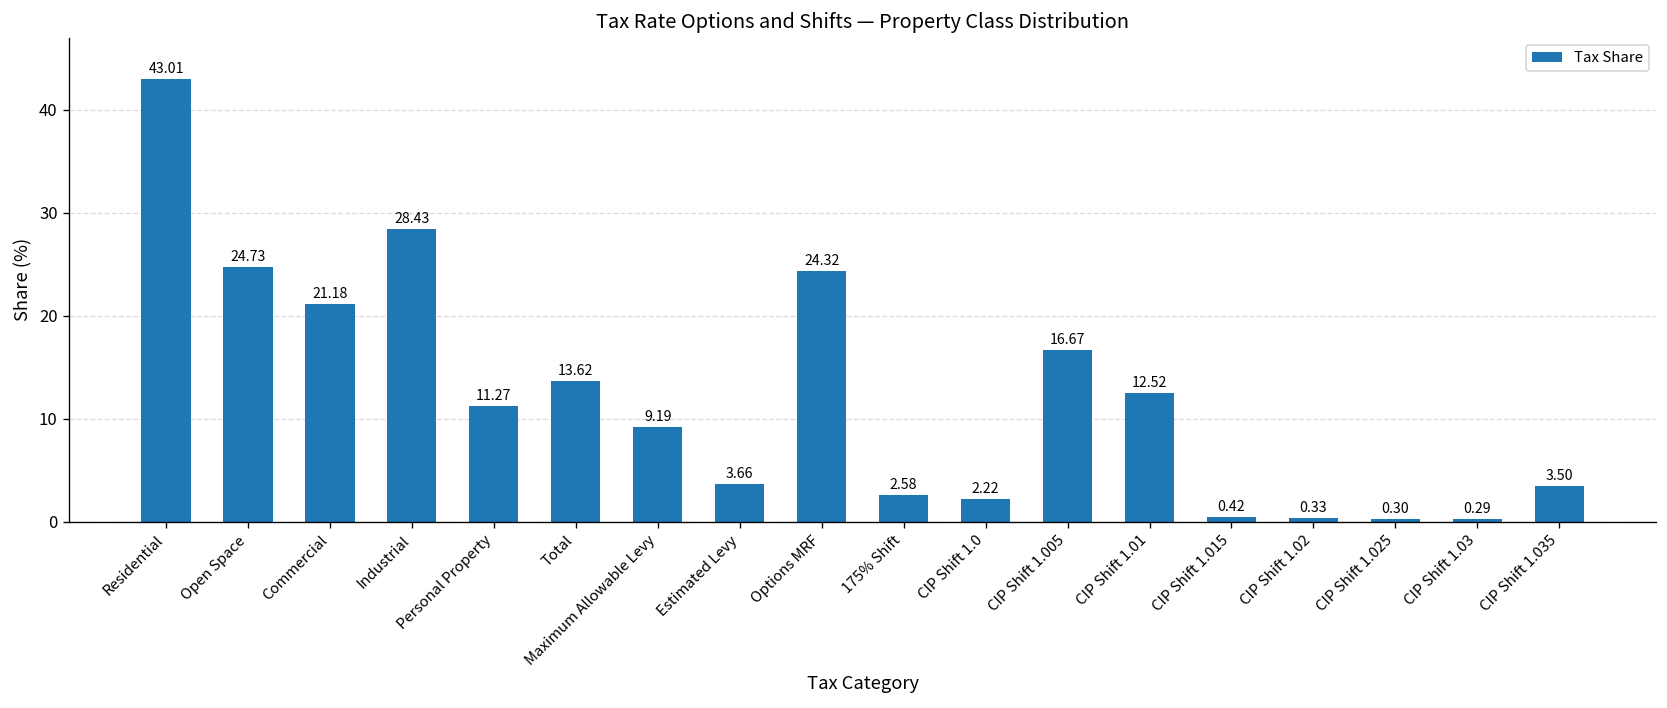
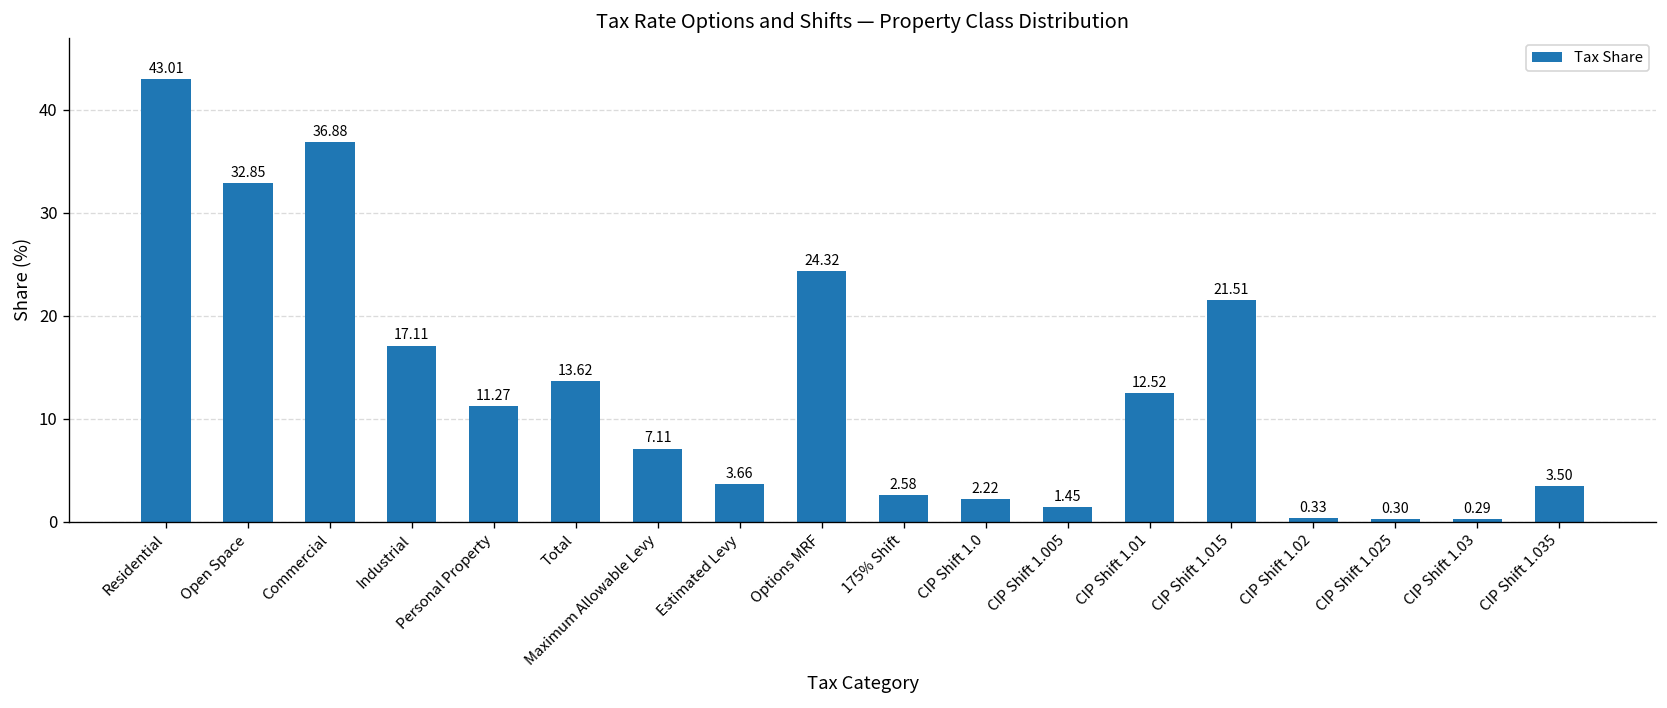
Open Space: 24.73 -> 32.85
Commercial: 21.18 -> 36.88
Industrial: 28.43 -> 17.11
Maximum Allowable Levy: 9.19 -> 7.11
CIP Shift 1.005: 16.67 -> 1.45
CIP Shift 1.015: 0.42 -> 21.51
